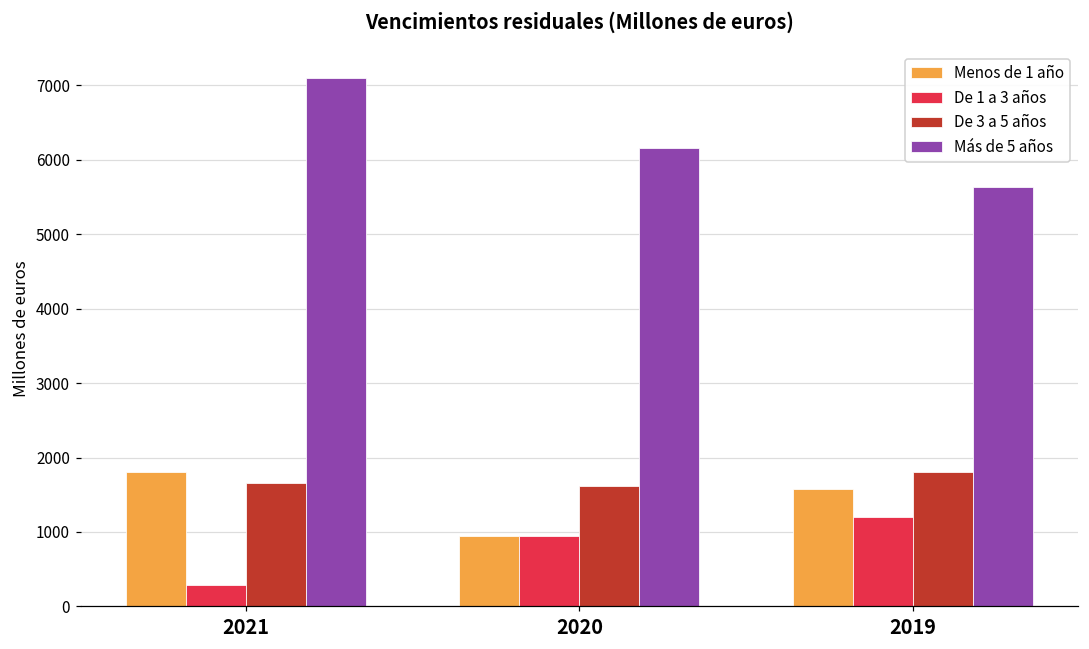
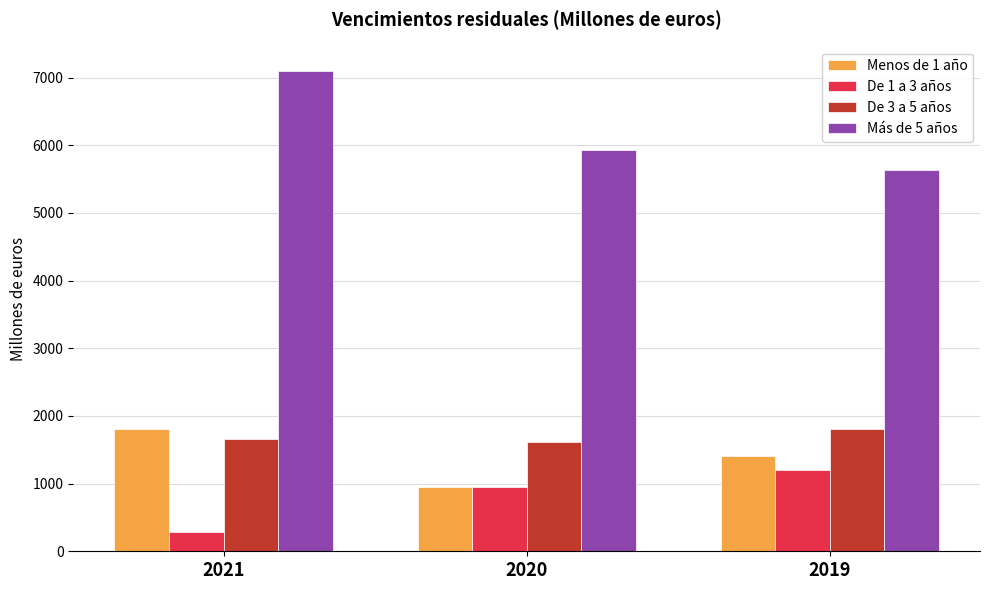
Más de 5 años, 2020: 6200 -> 5900
Menos de 1 año, 2019: 1600 -> 1400
